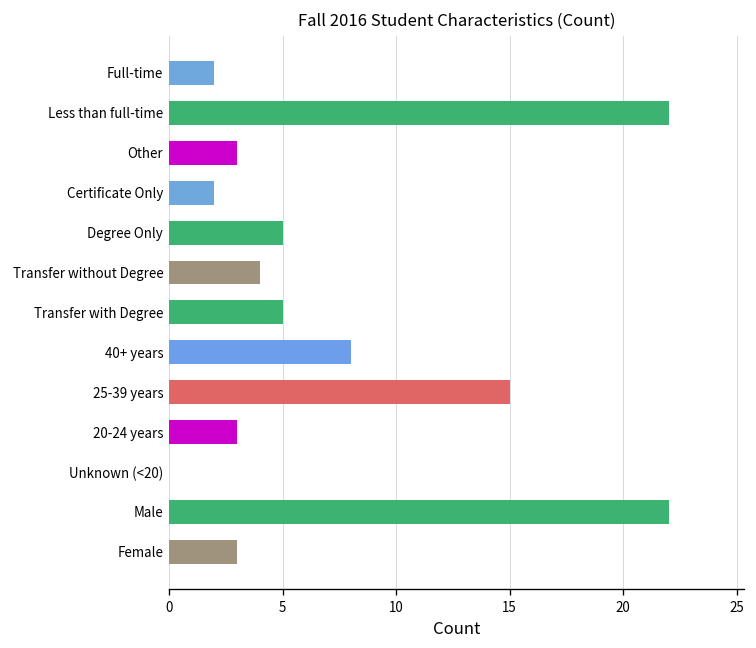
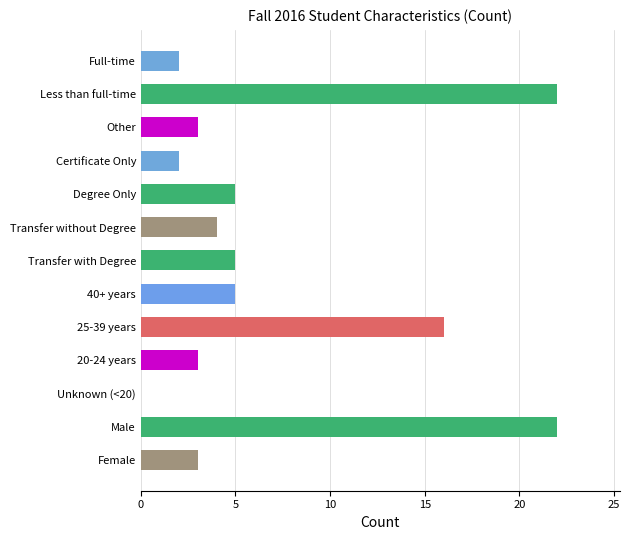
40+ years: 8 -> 5
25-39 years: 15 -> 16
